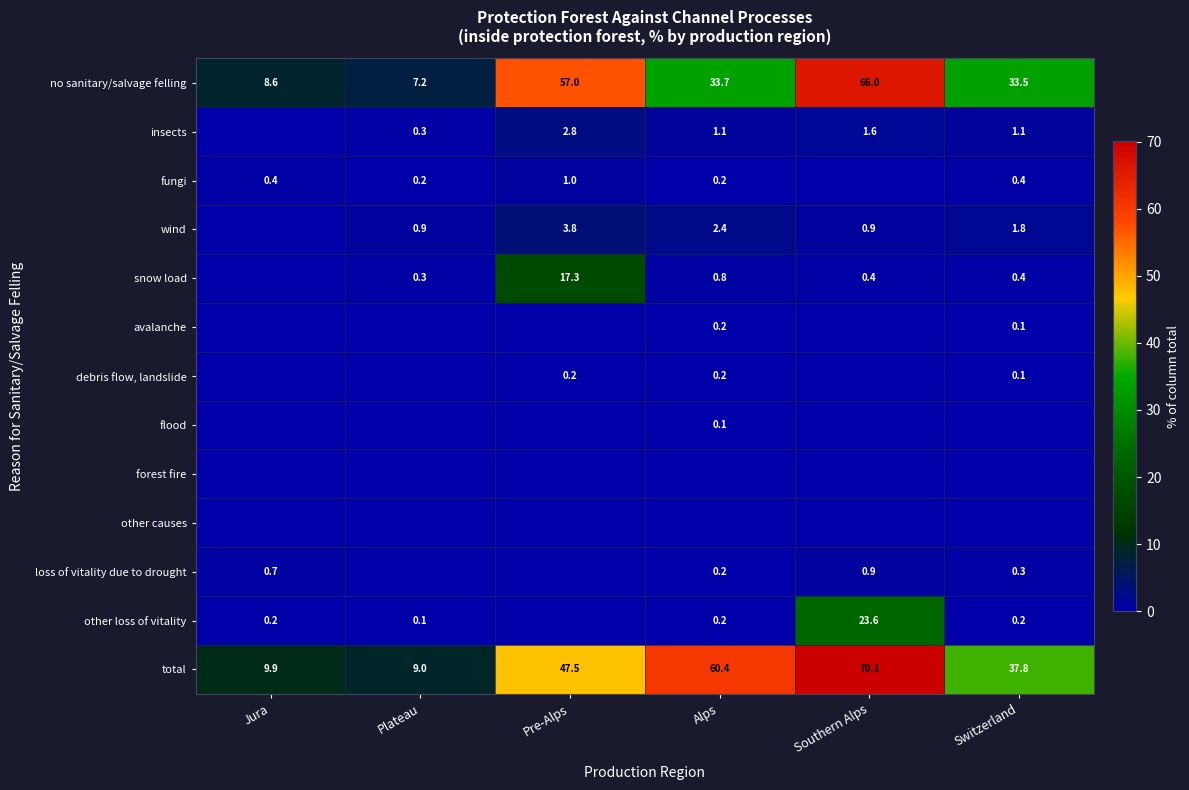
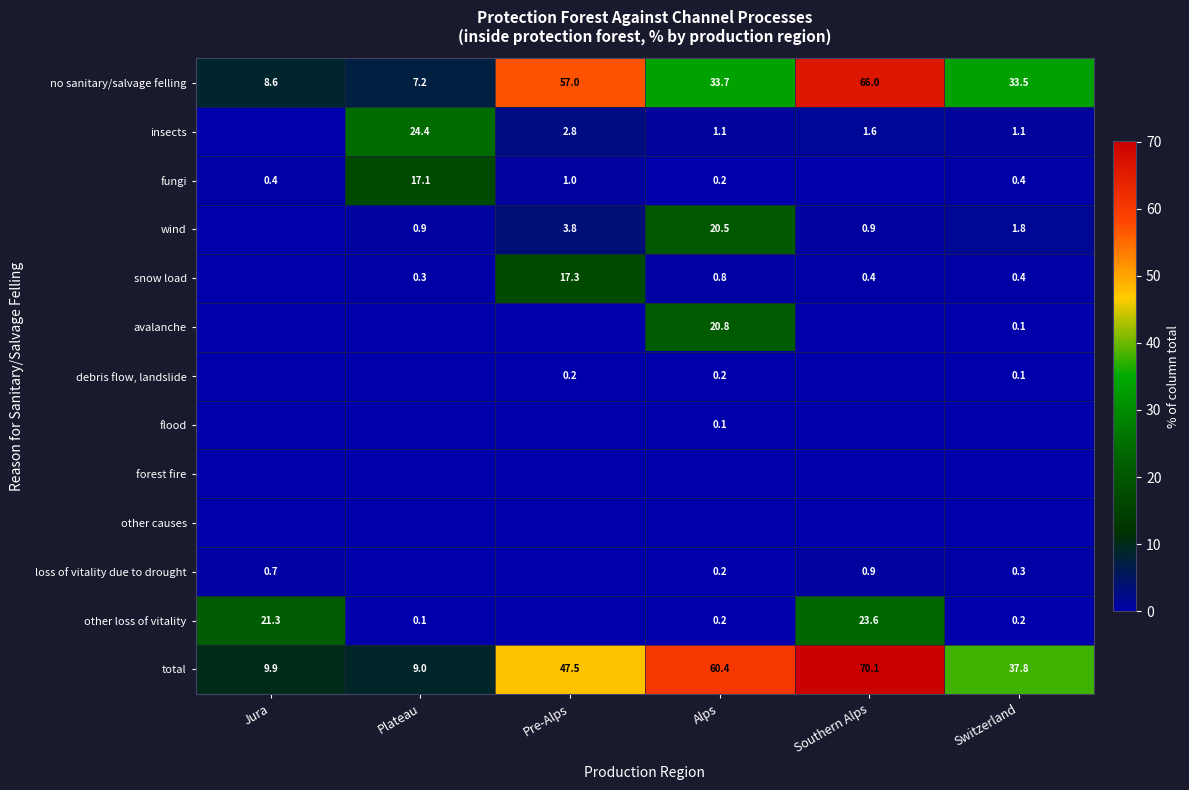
insects, Plateau: 0.3 -> 24.4
fungi, Plateau: 0.2 -> 17.1
wind, Alps: 2.4 -> 20.5
avalanche, Alps: 0.2 -> 20.8
other loss of vitality, Jura: 0.2 -> 21.3
